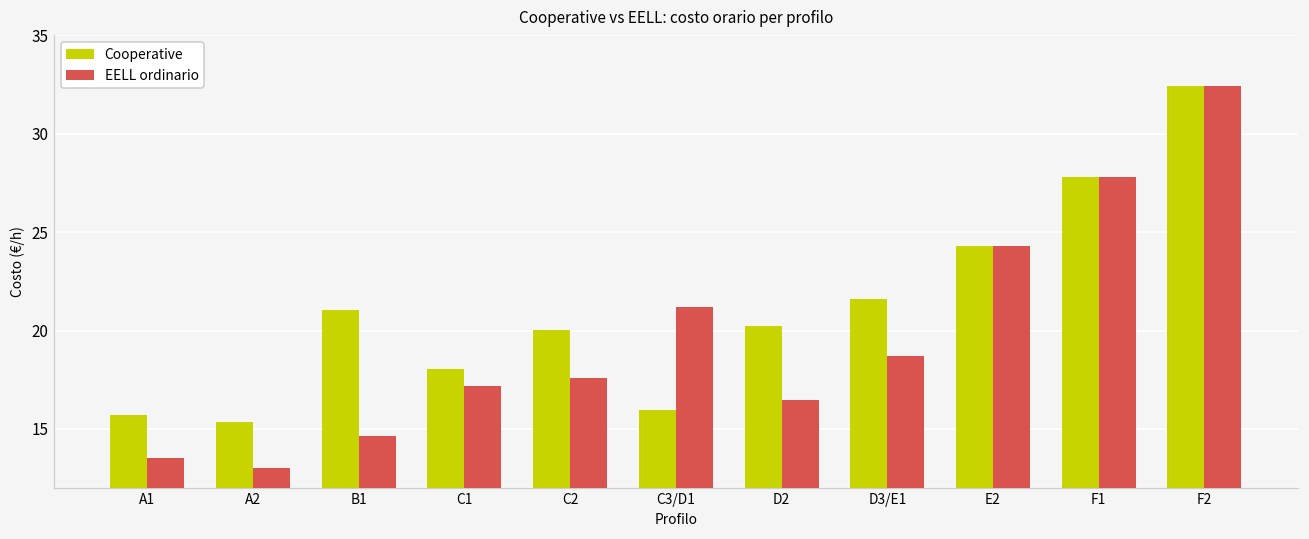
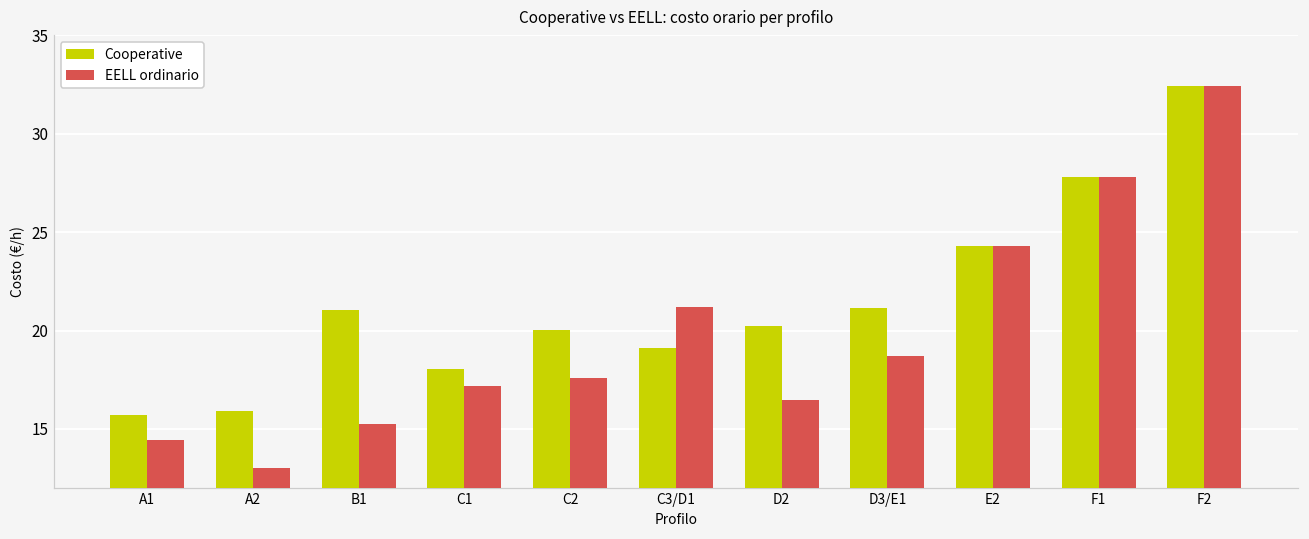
EELL ordinario, A1: 13.5 -> 14.4
Cooperative, A2: 15.4 -> 15.9
EELL ordinario, B1: 14.7 -> 15.3
Cooperative, C3/D1: 15.9 -> 19.1
Cooperative, D3/E1: 21.6 -> 21.1
